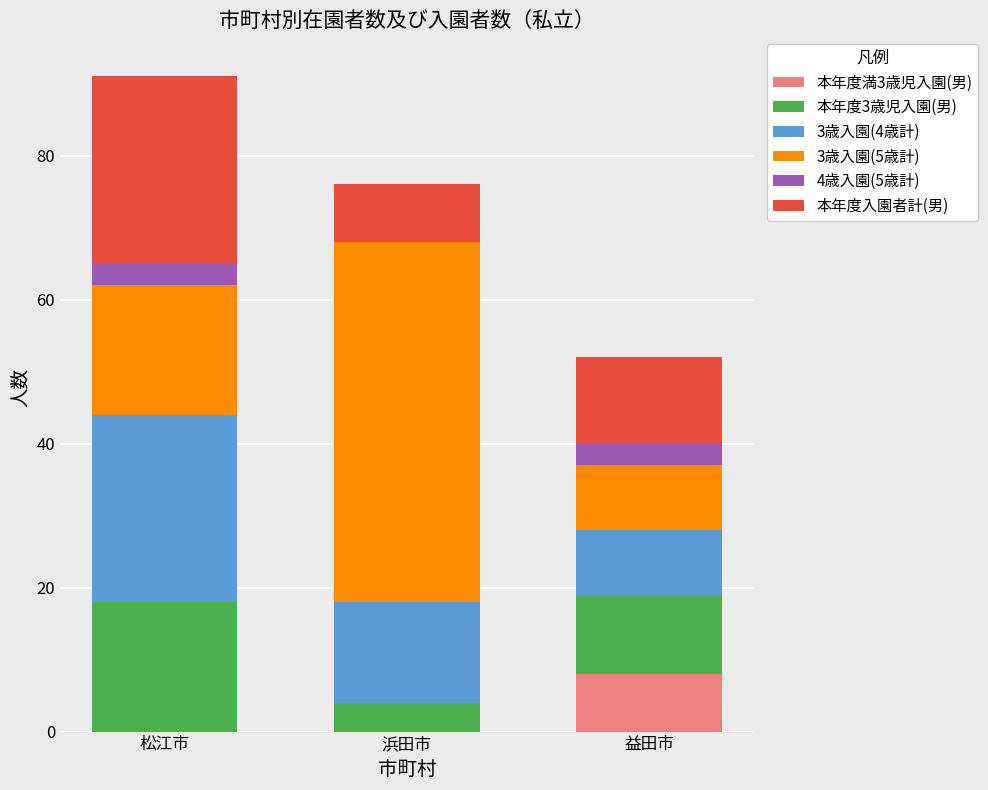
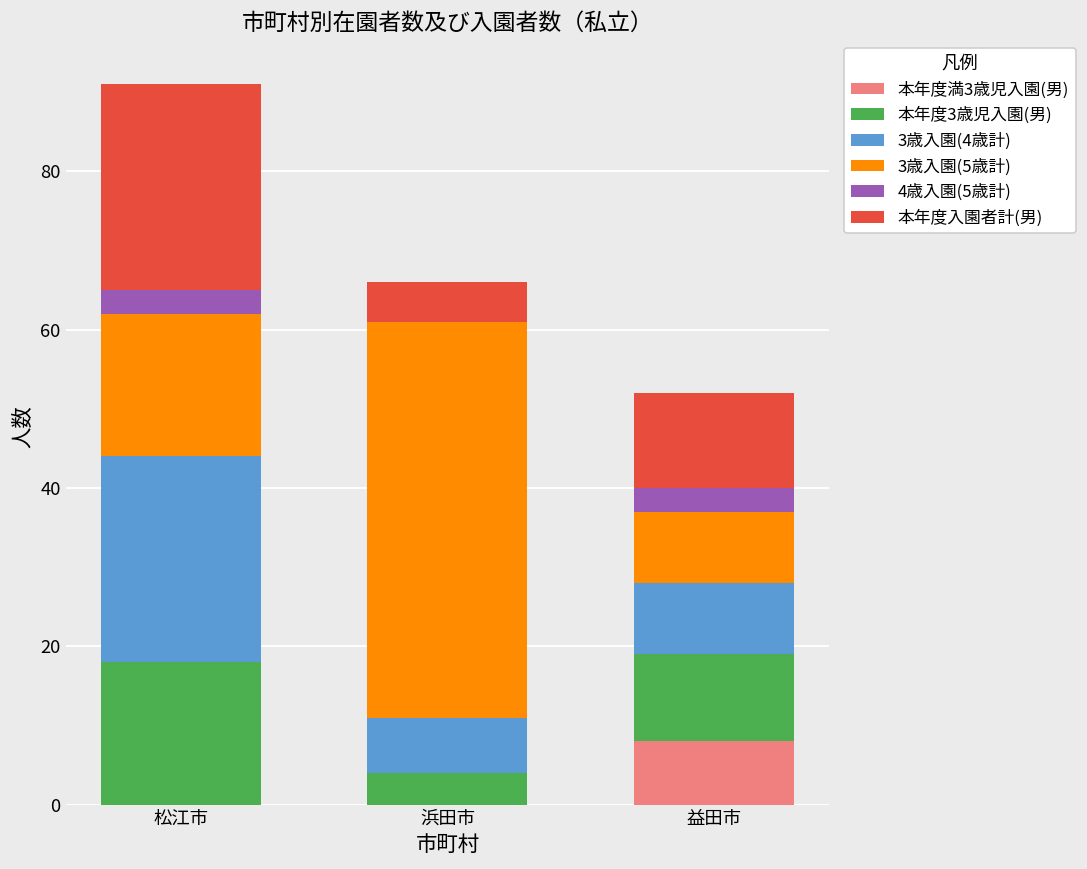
3歳入園(4歳計), 浜田市: 14 -> 7
本年度入園者計(男), 浜田市: 8 -> 5
